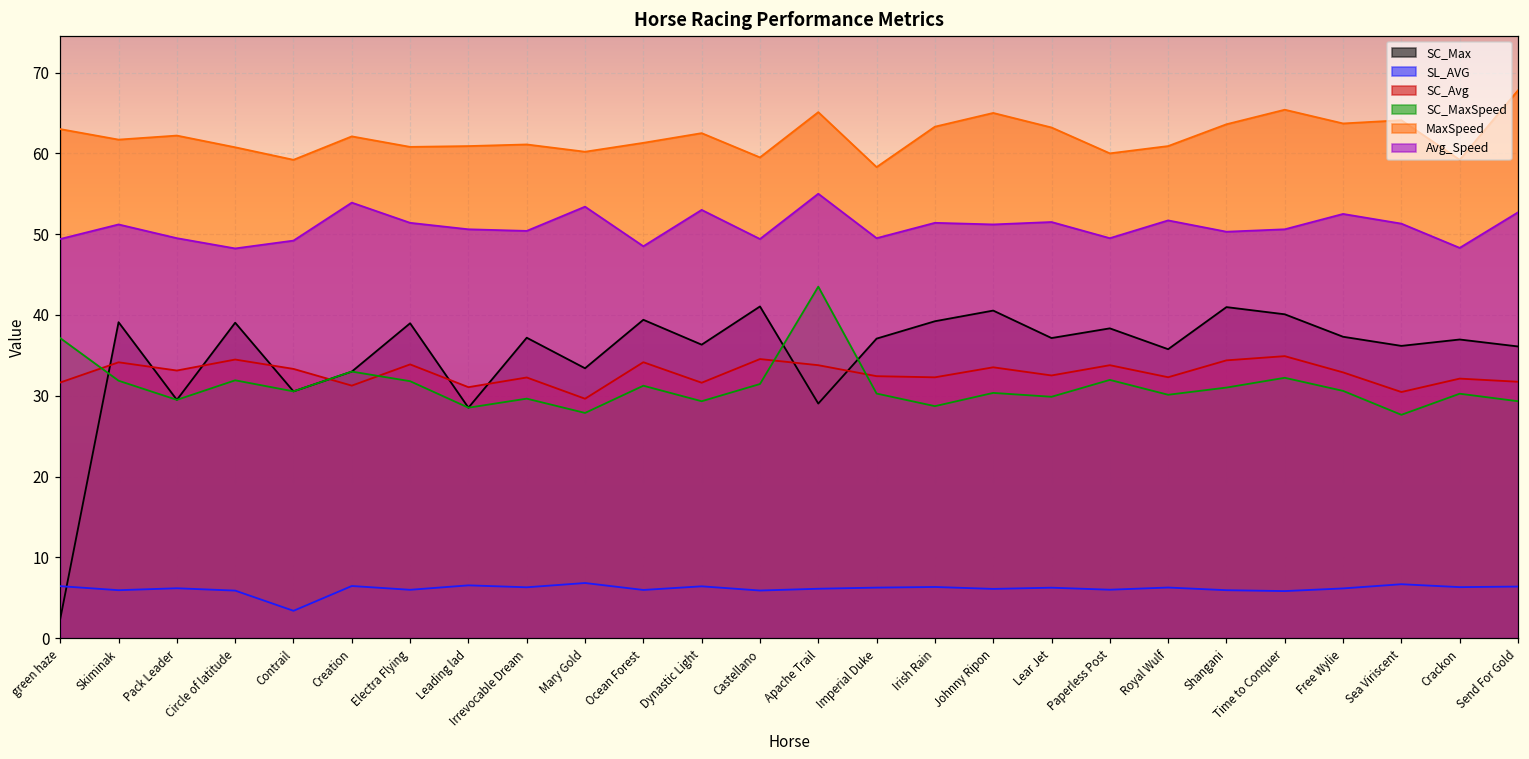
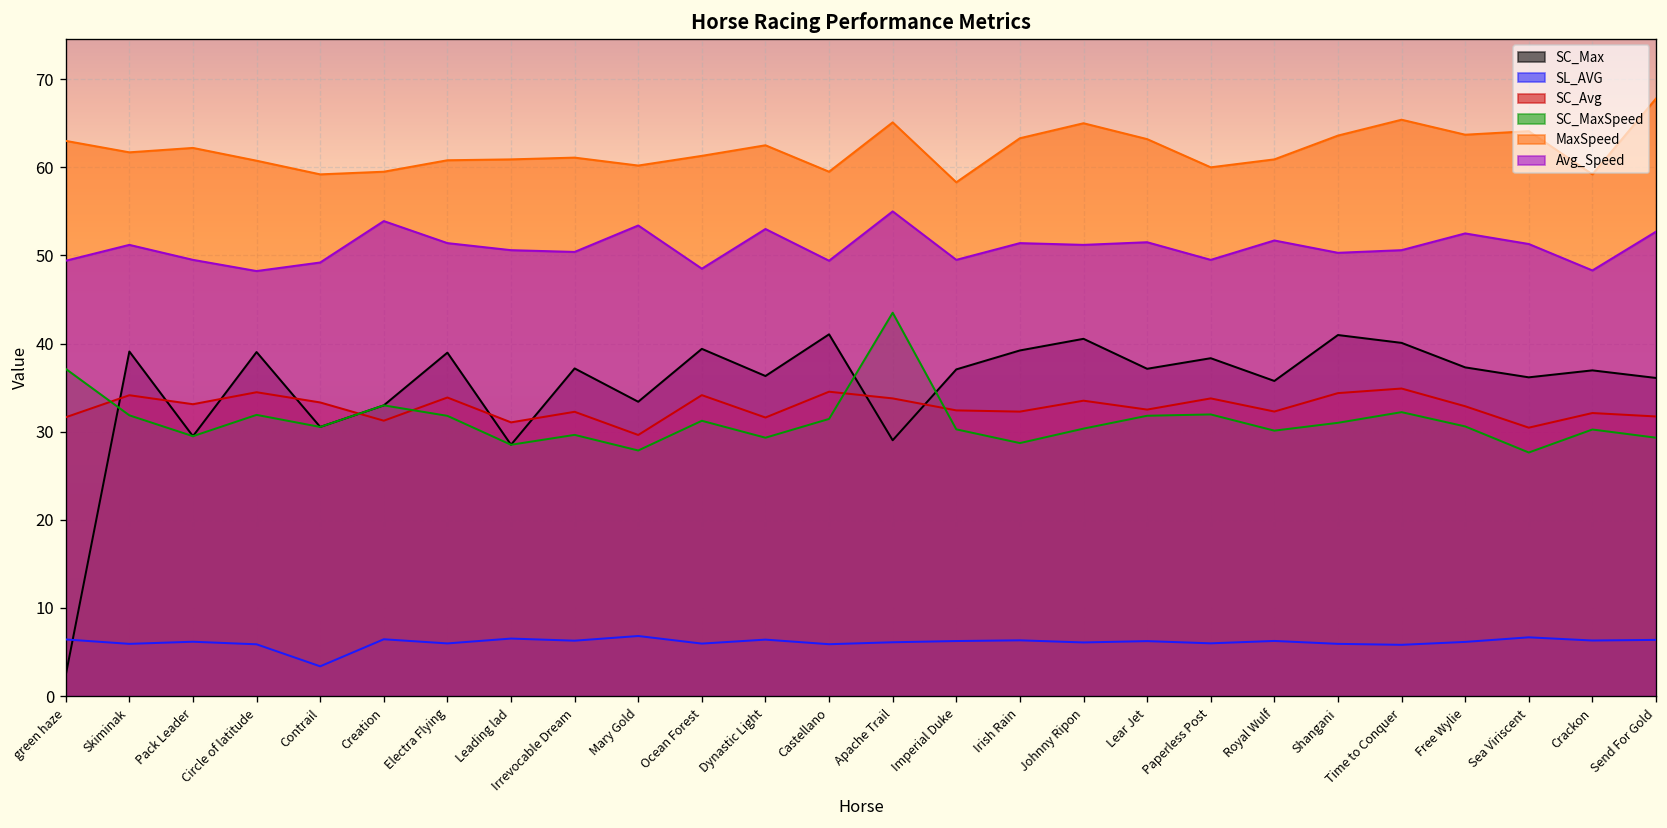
MaxSpeed, Creation: 62 -> 60
SC_MaxSpeed, Lear Jet: 30 -> 32
